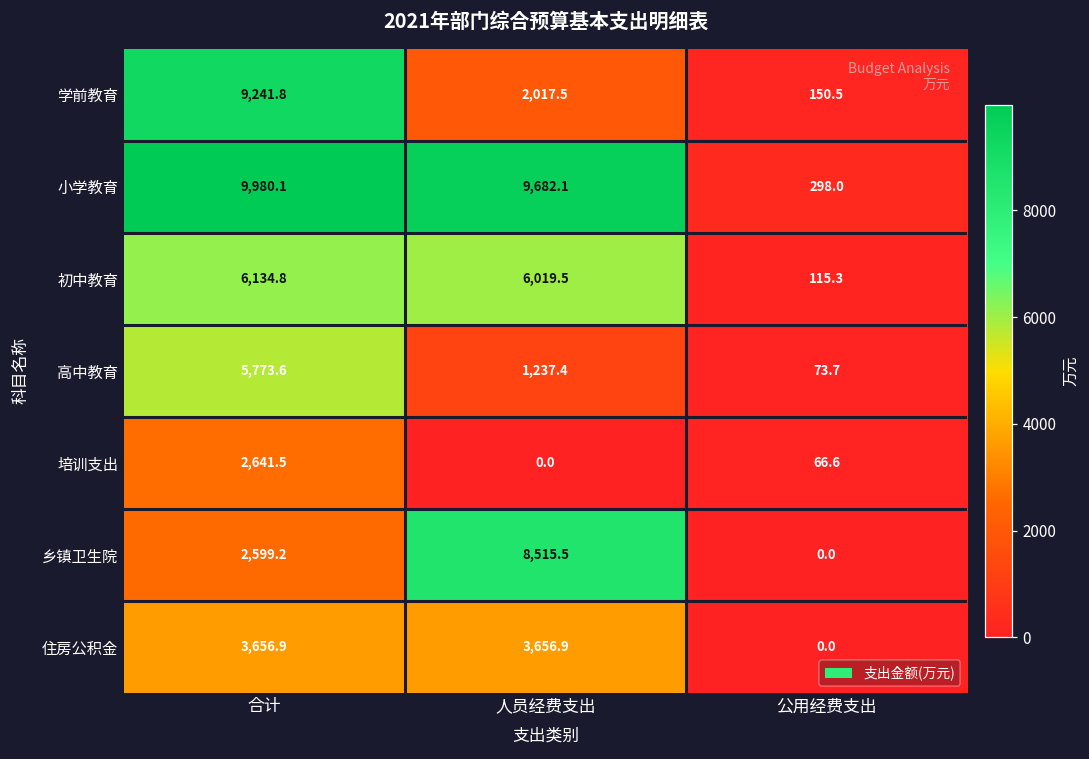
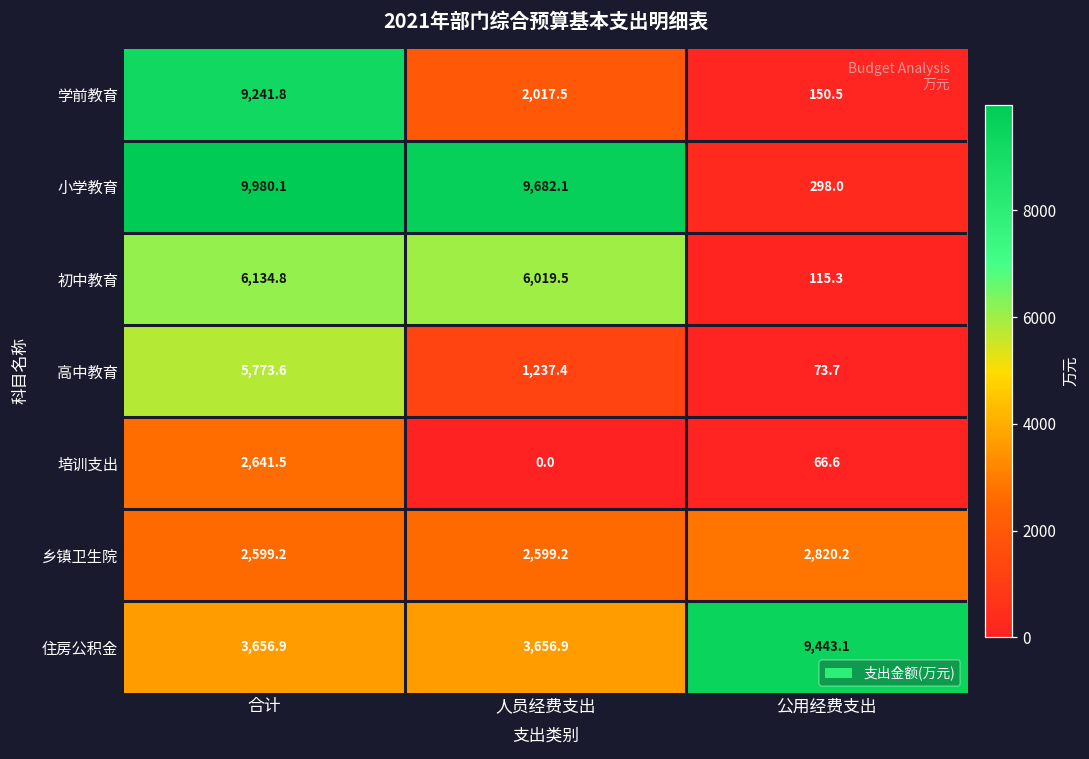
乡镇卫生院, 人员经费支出: 8,515.5 -> 2,599.2
乡镇卫生院, 公用经费支出: 0.0 -> 2,820.2
住房公积金, 公用经费支出: 0.0 -> 9,443.1
